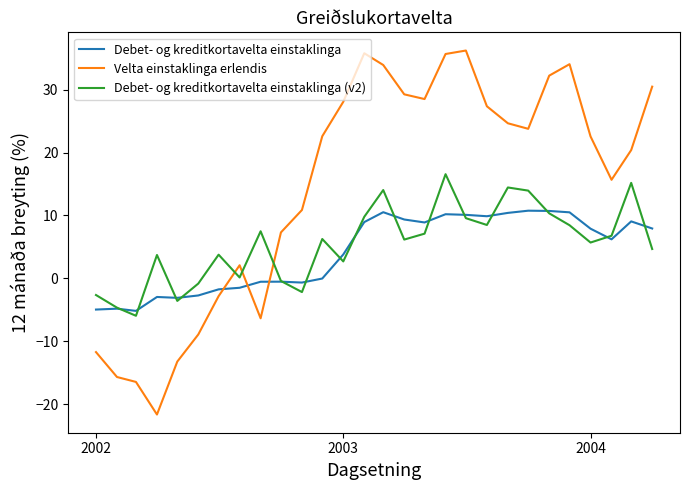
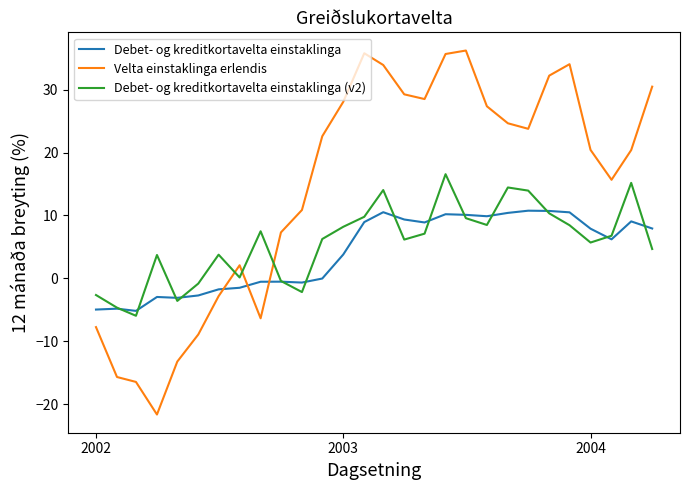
Velta einstaklinga erlendis, 2002: -12 -> -8
Debet- og kreditkortavelta einstaklinga (v2), 2003: 3 -> 8
Velta einstaklinga erlendis, 2004: 23 -> 20
